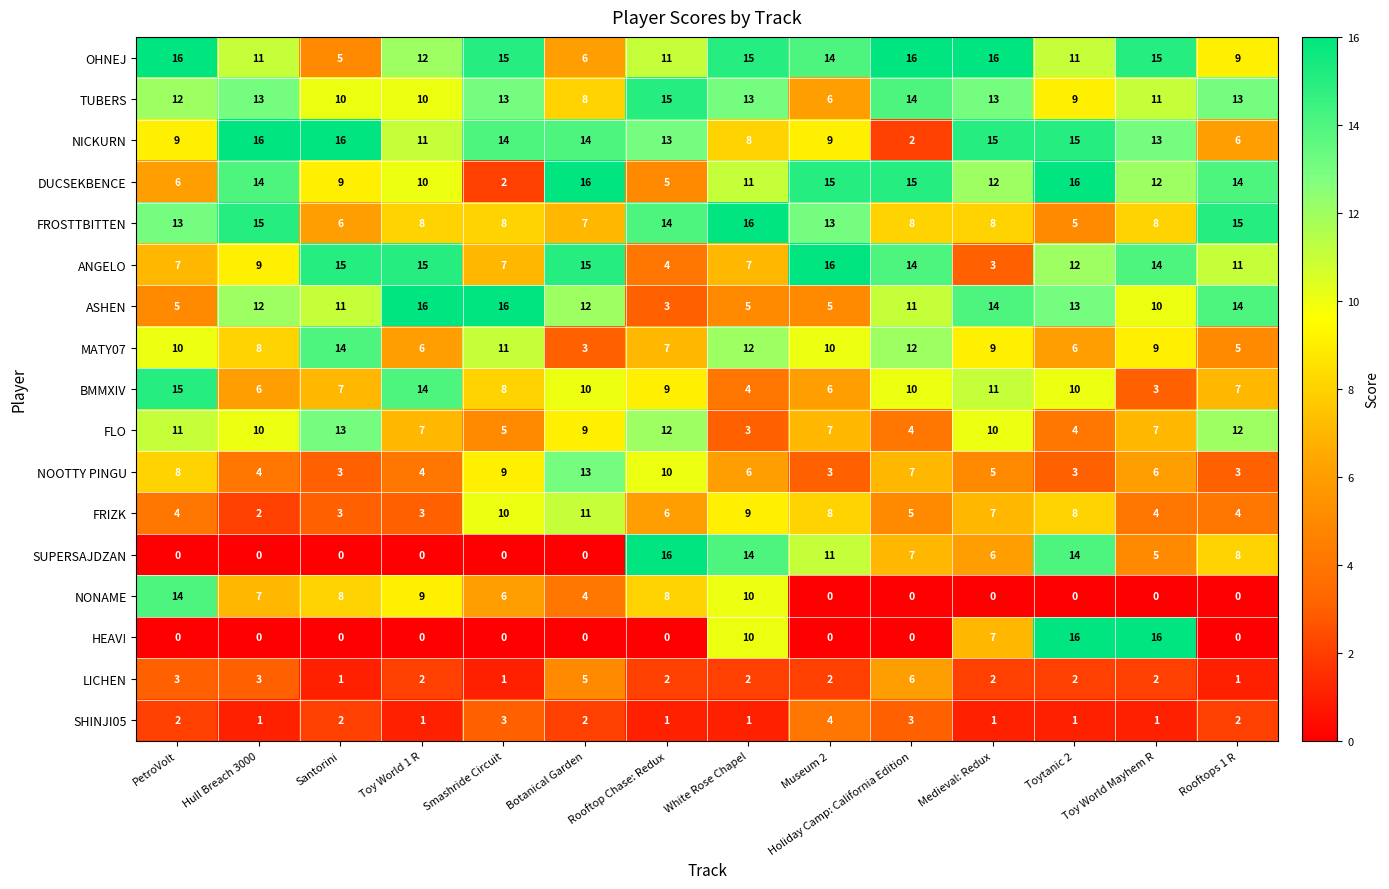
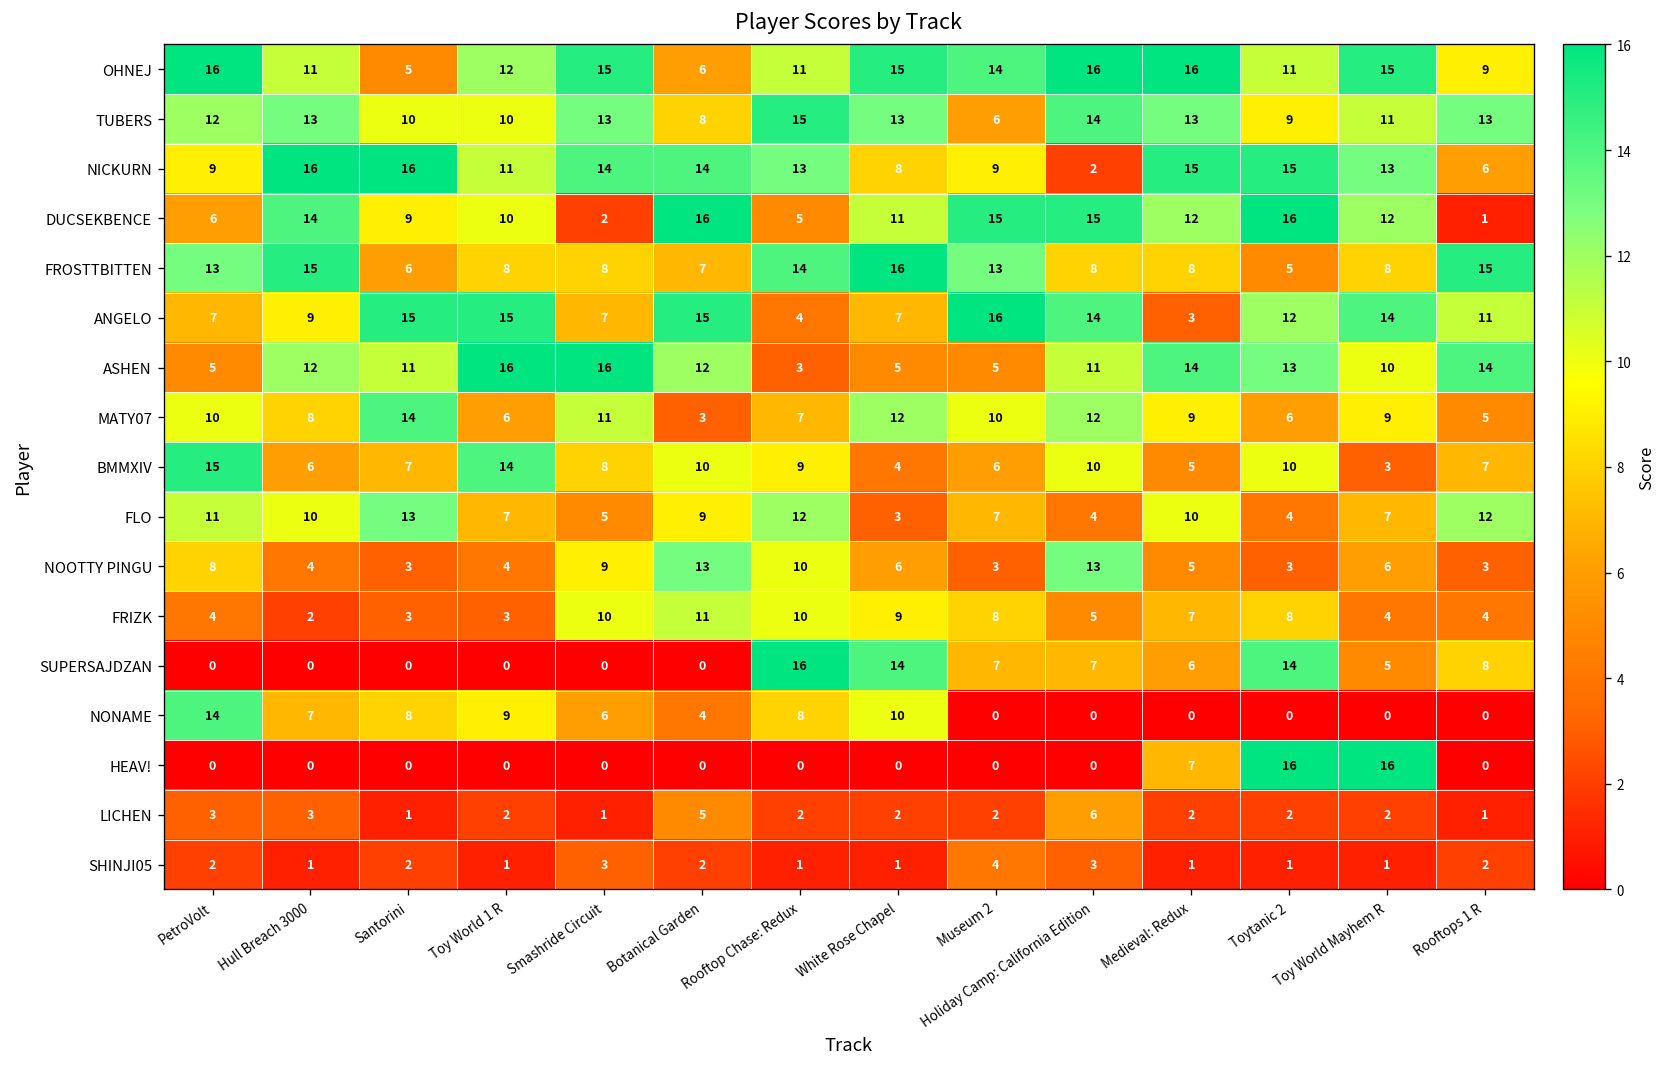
DUCSEKBENCE, Rooftops 1 R: 14 -> 1
BMMXIV, Medieval: Redux: 11 -> 5
NOOTTY PINGU, Holiday Camp: California Edition: 7 -> 13
FRIZK, Rooftop Chase: Redux: 6 -> 10
SUPERSAJDZAN, Museum 2: 11 -> 7
HEAV!, White Rose Chapel: 10 -> 0
